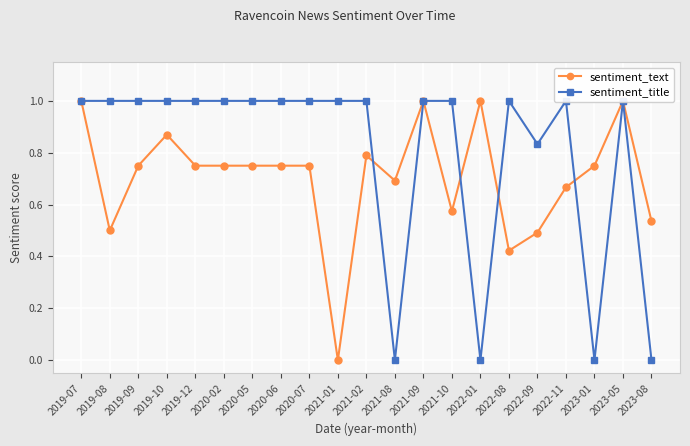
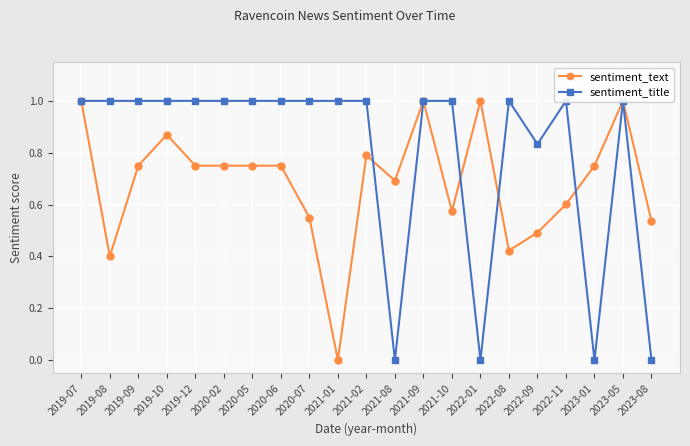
sentiment_text, 2019-08: 0.5 -> 0.4
sentiment_text, 2020-07: 0.75 -> 0.55
sentiment_text, 2022-11: 0.67 -> 0.60
